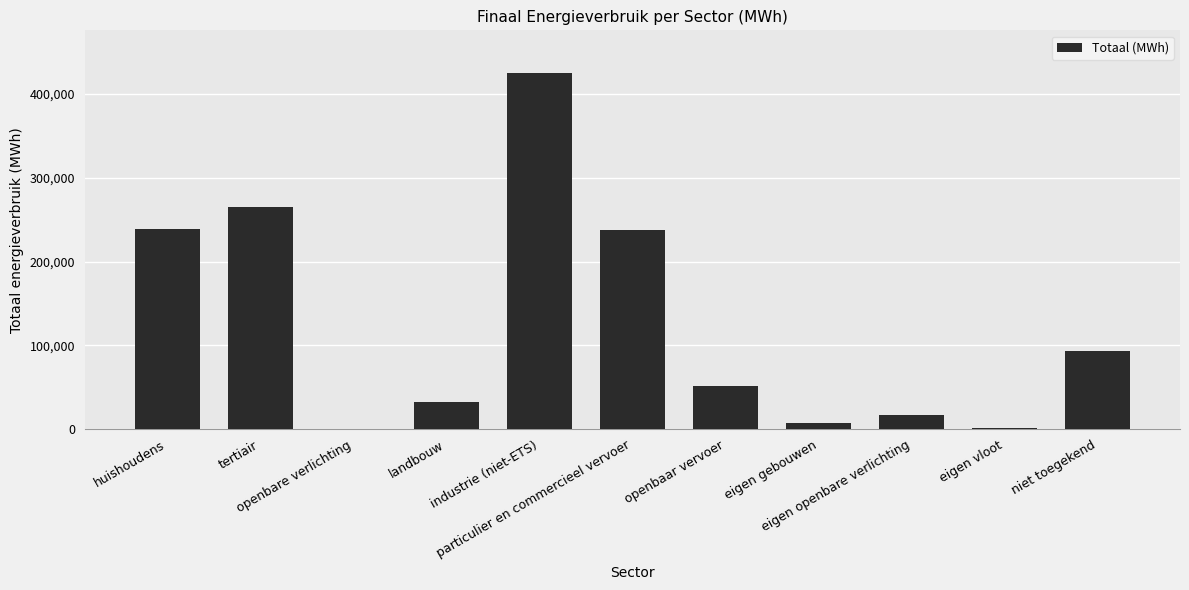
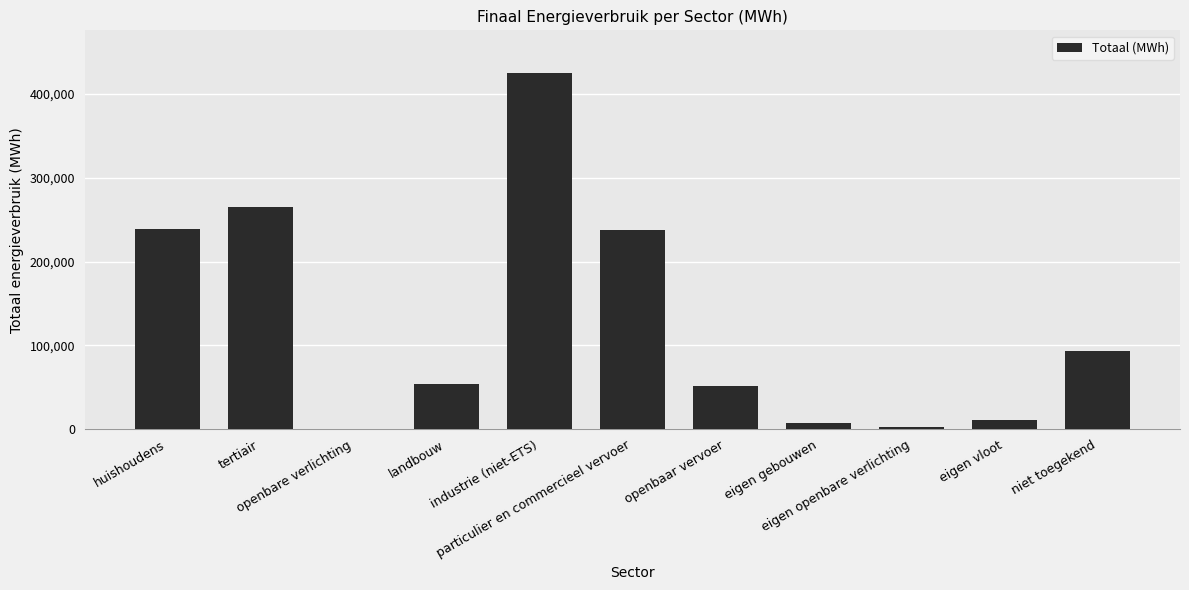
landbouw: 30,000 -> 50,000
eigen openbare verlichting: 20,000 -> 0
eigen vloot: 0 -> 10,000
